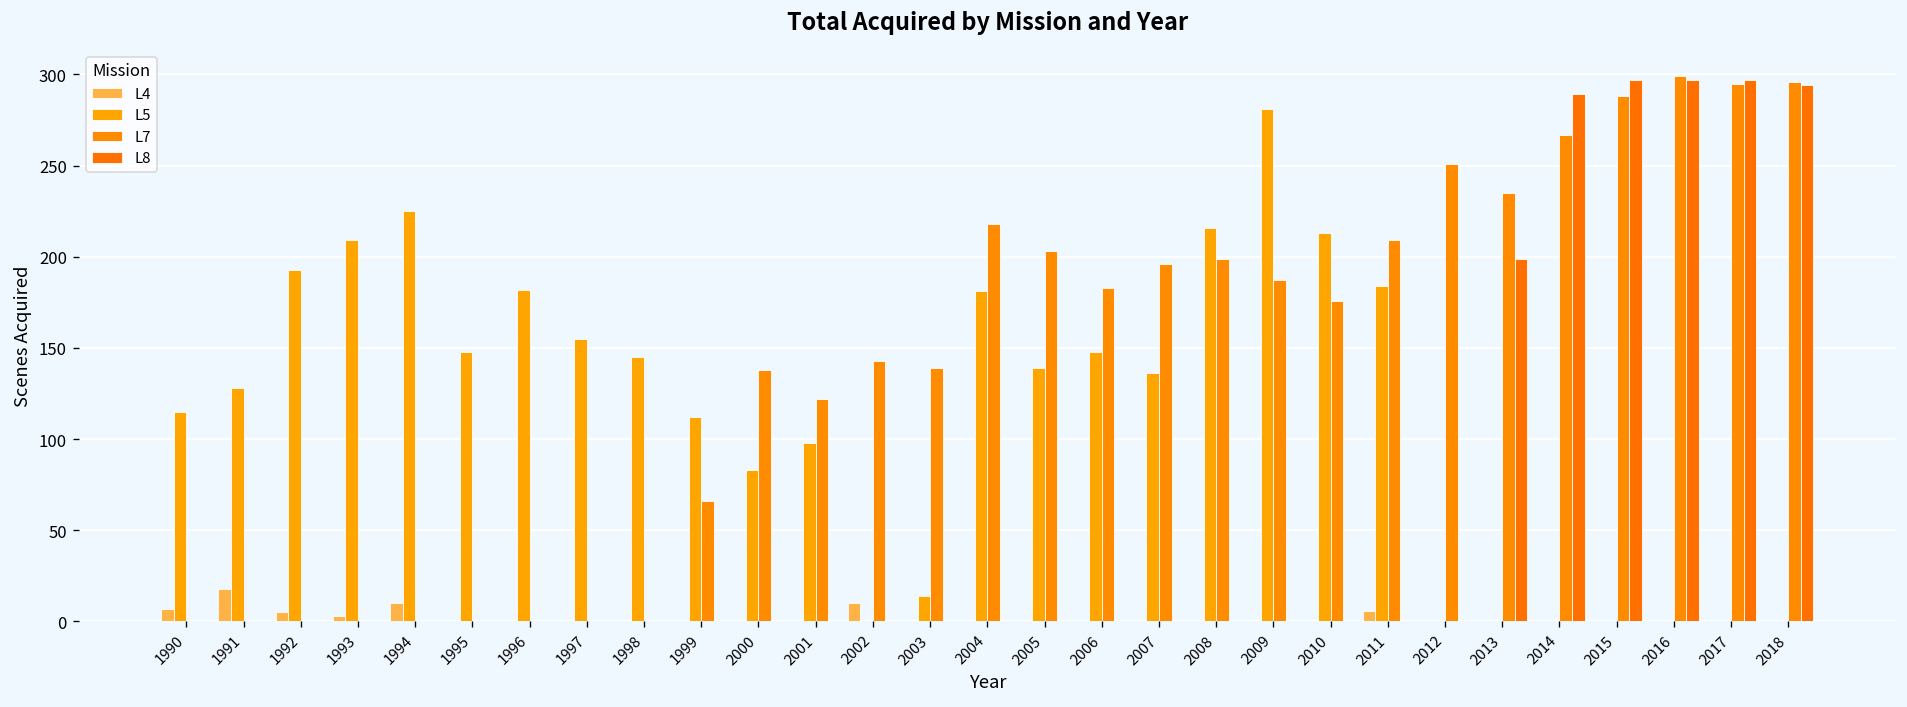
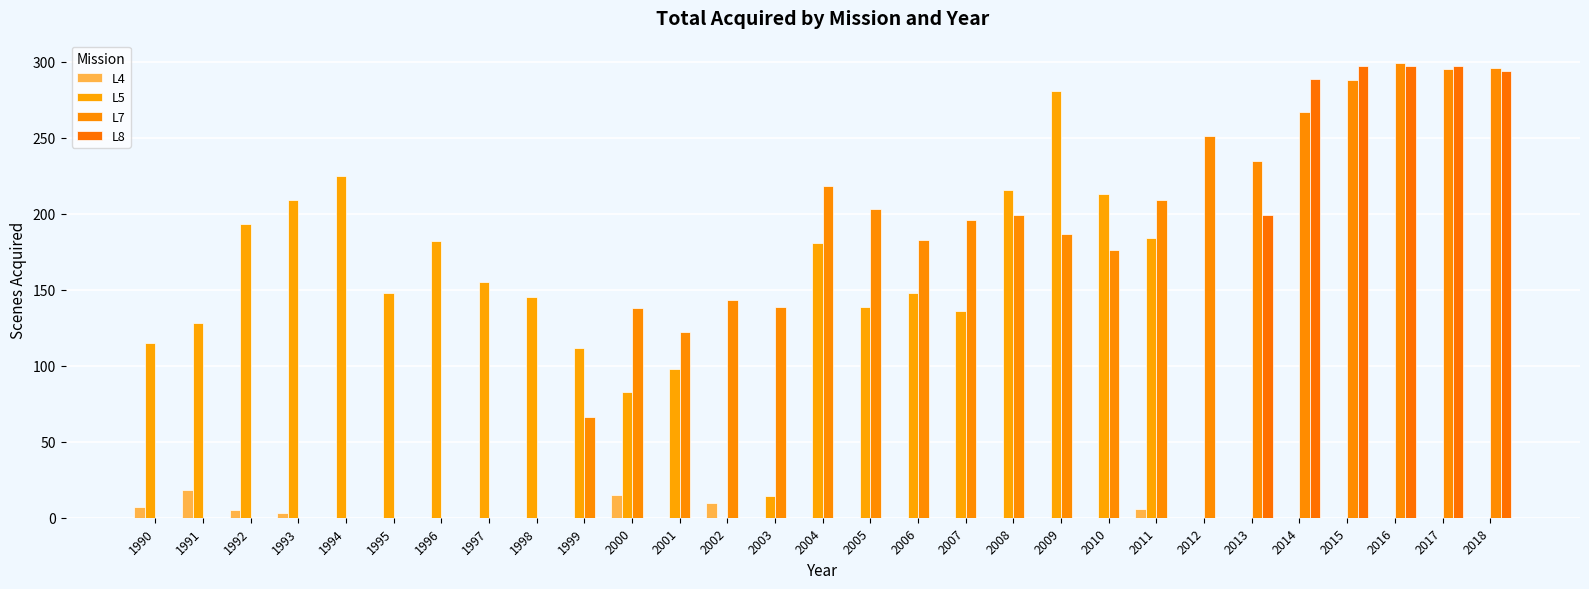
L4, 1994: 10 -> 0
L4, 2000: 0 -> 15
